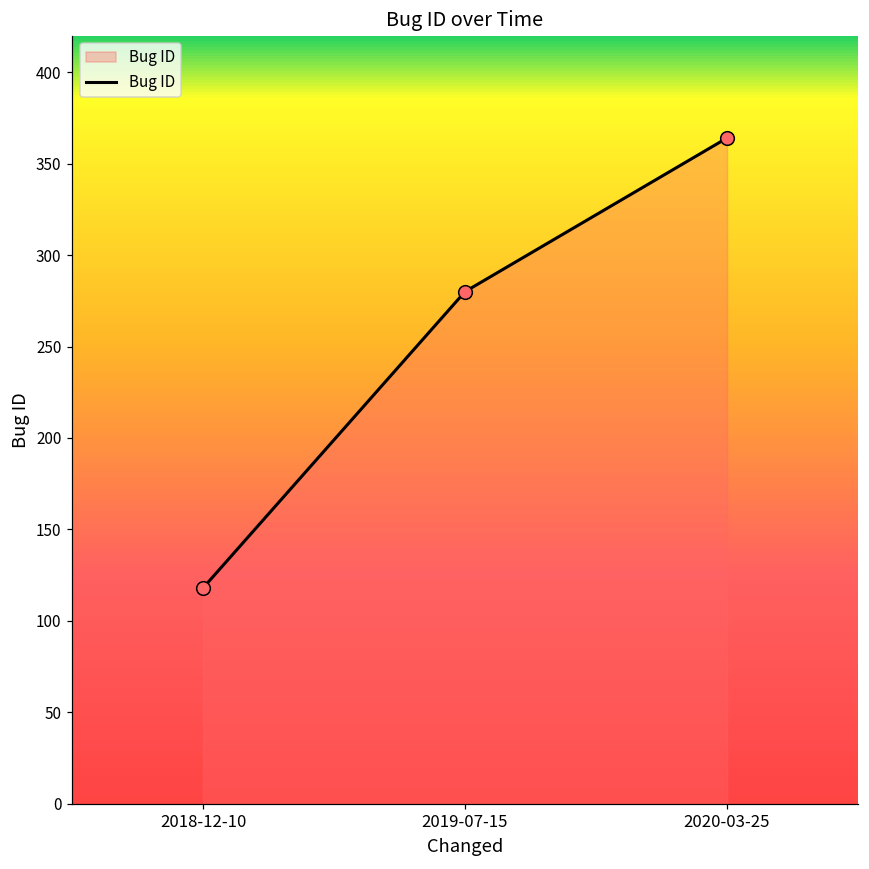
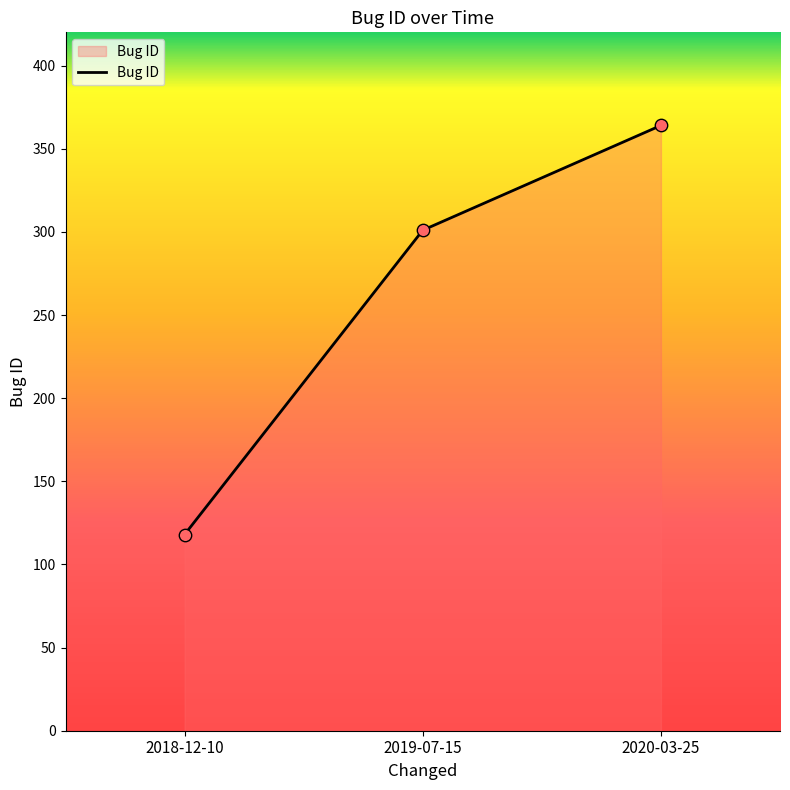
2019-07-15: 280 -> 301
